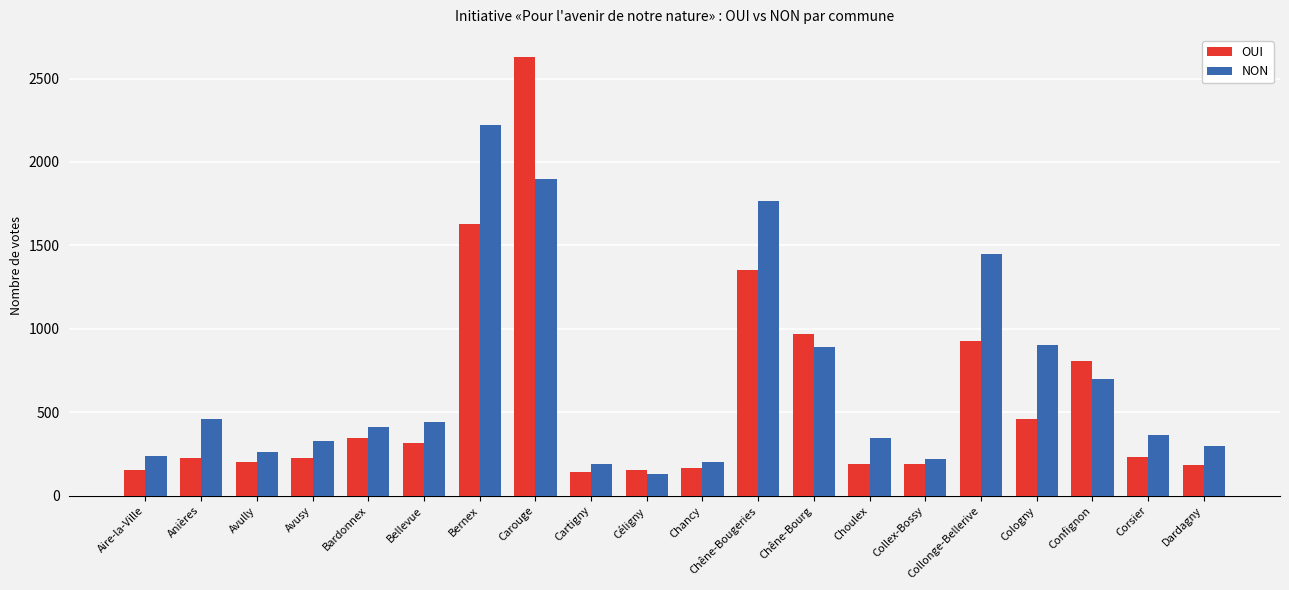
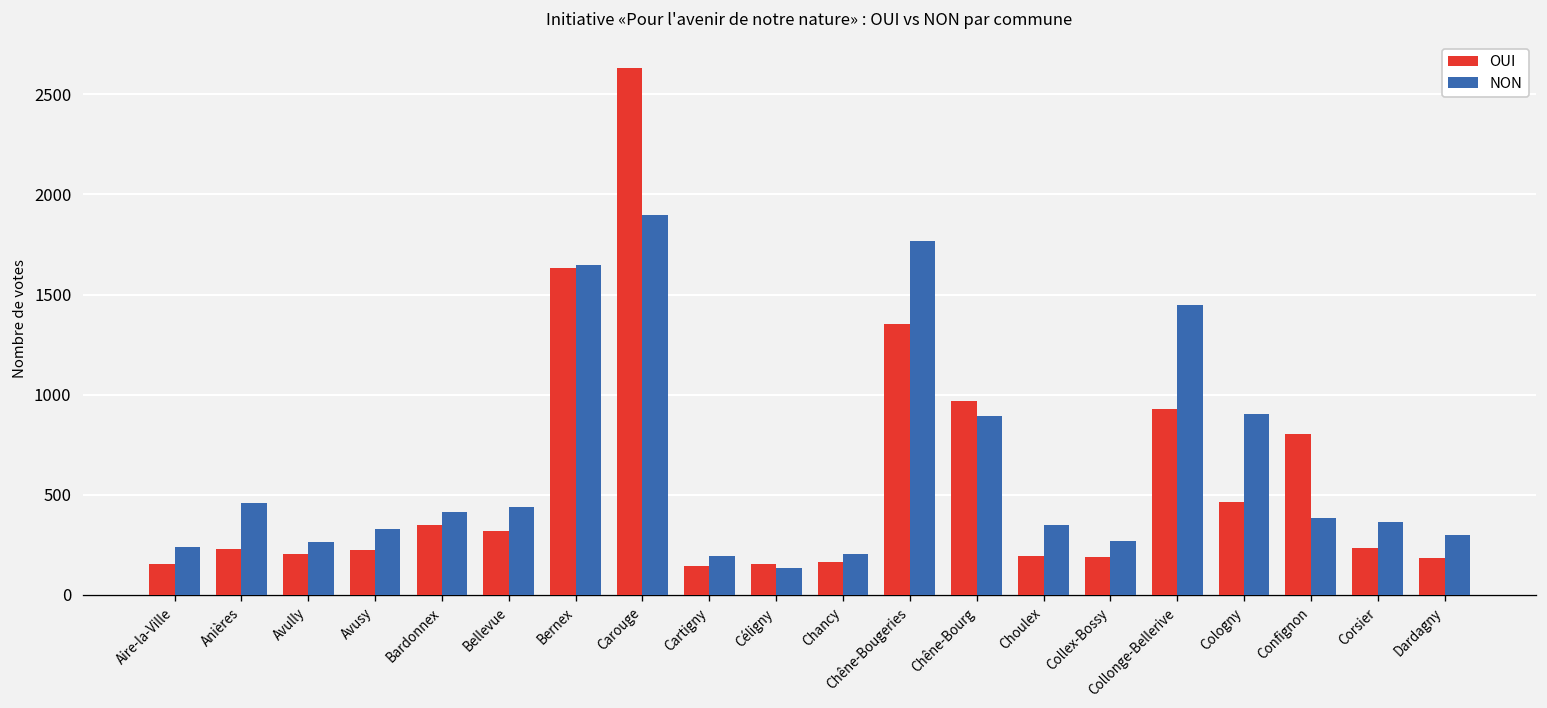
NON, Bernex: 2220 -> 1650
NON, Collex-Bossy: 220 -> 270
NON, Confignon: 700 -> 380
